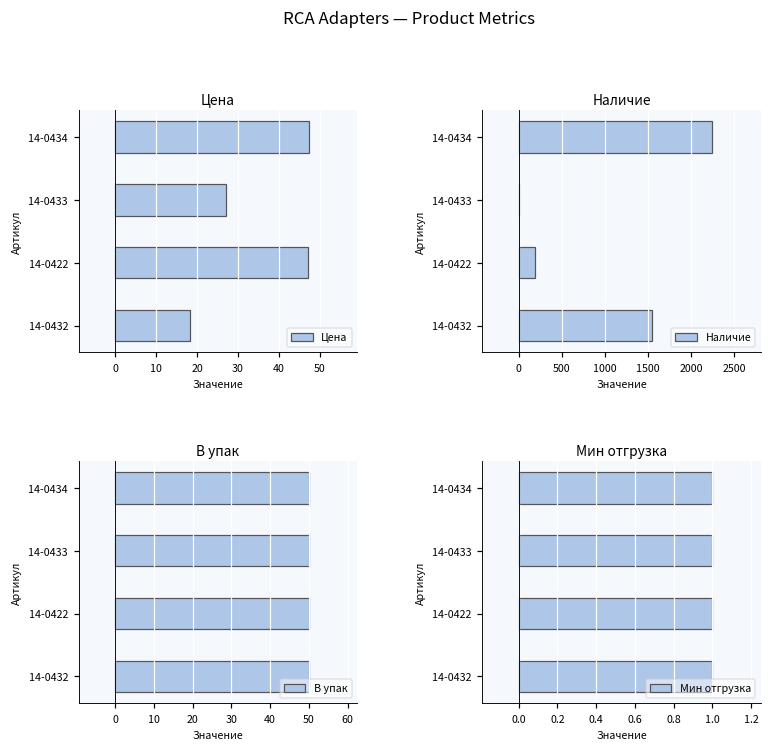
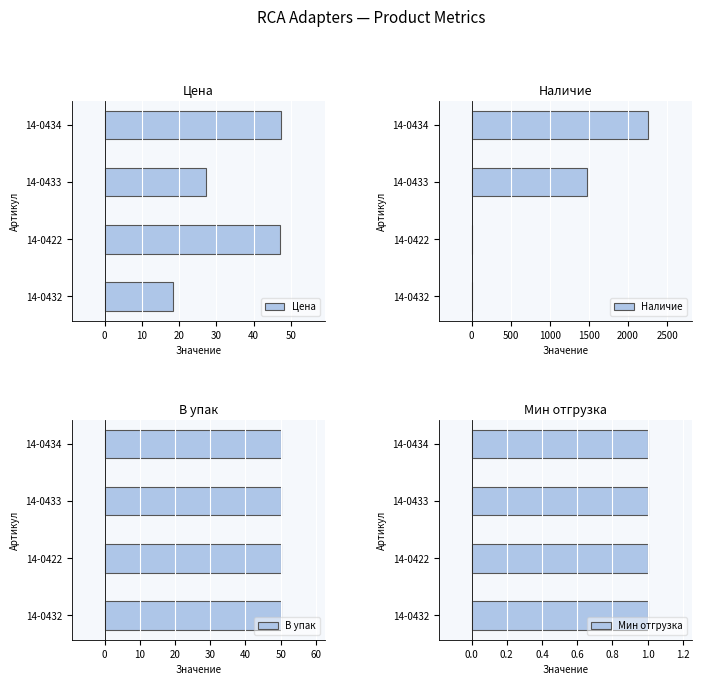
Наличие, 14-0433: 0 -> 1500
Наличие, 14-0422: 200 -> 0
Наличие, 14-0432: 1500 -> 0
